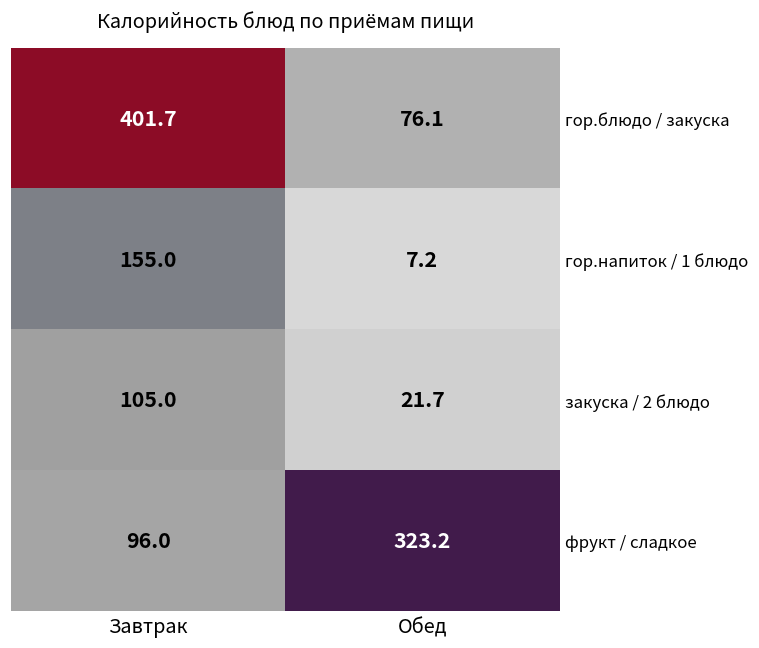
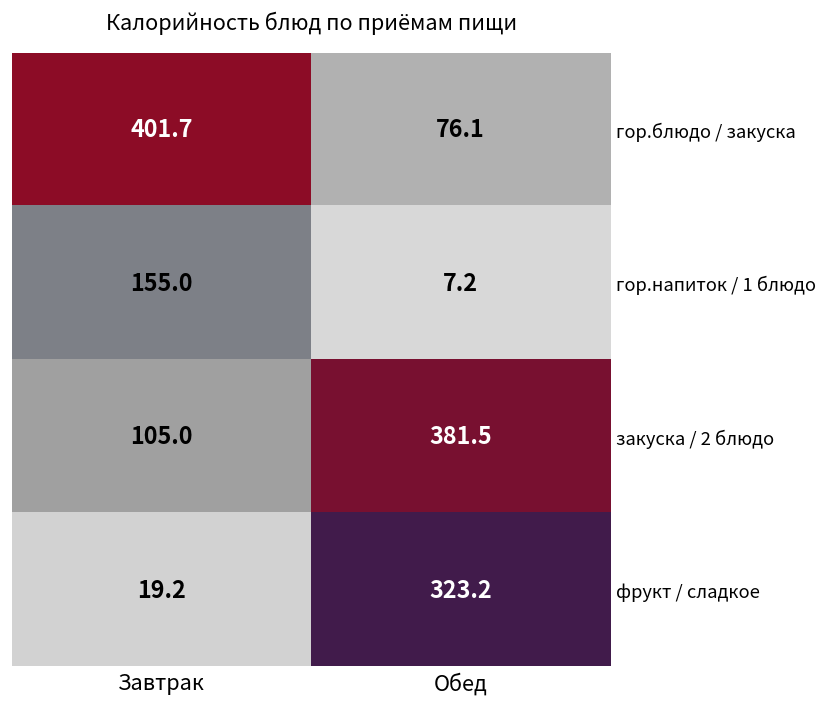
закуска / 2 блюдо, Обед: 21.7 -> 381.5
фрукт / сладкое, Завтрак: 96.0 -> 19.2
